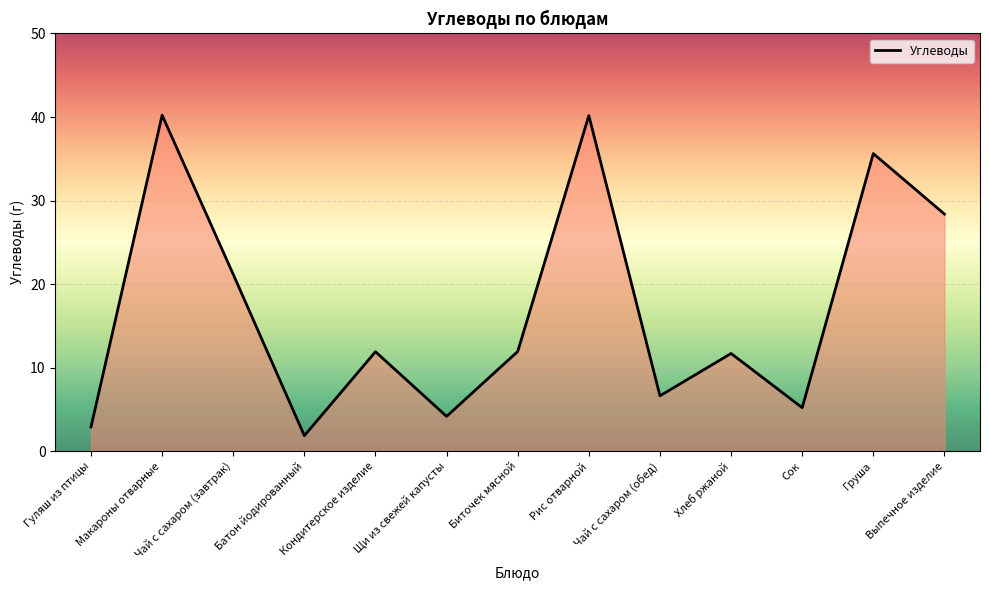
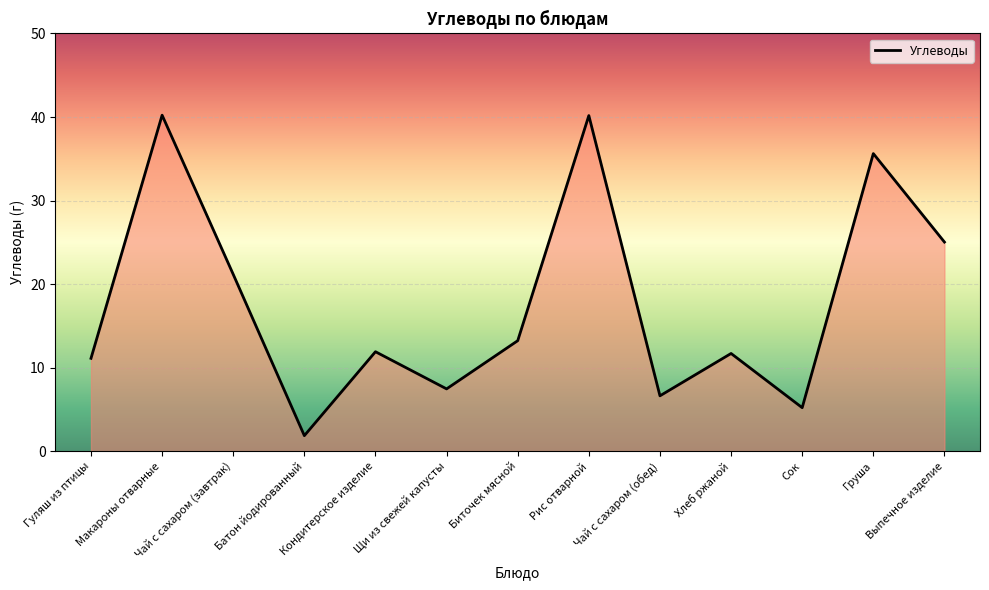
Гуляш из птицы: 3 -> 11
Щи из свежей капусты: 4 -> 7
Биточек мясной: 12 -> 13
Выпечное изделие: 28 -> 25
